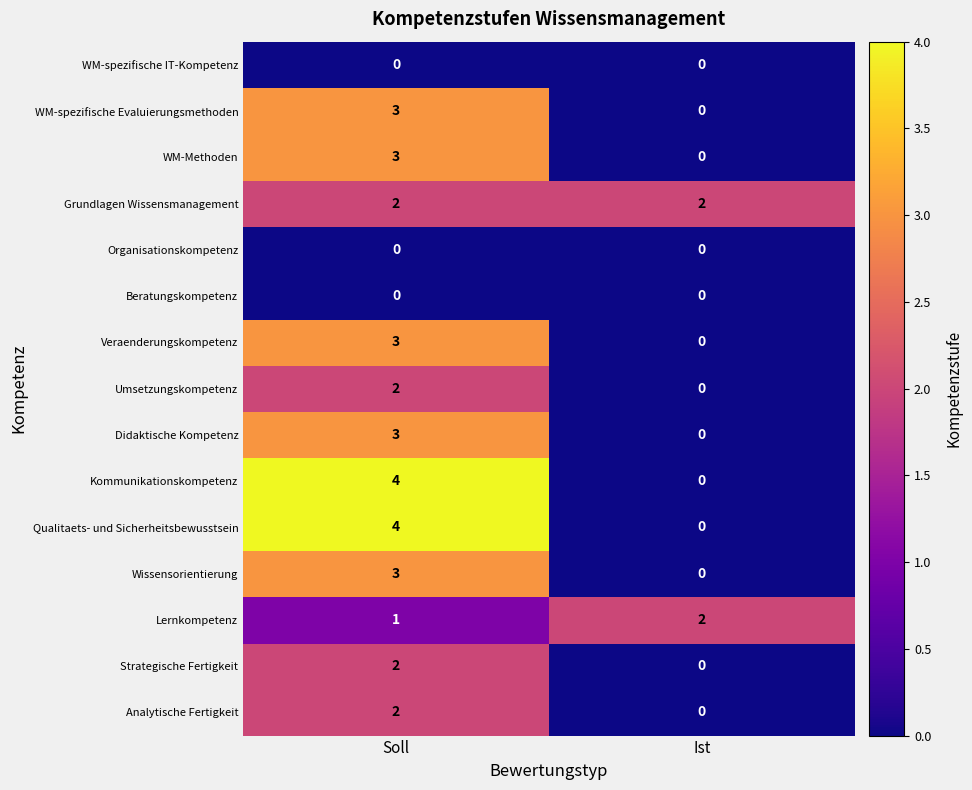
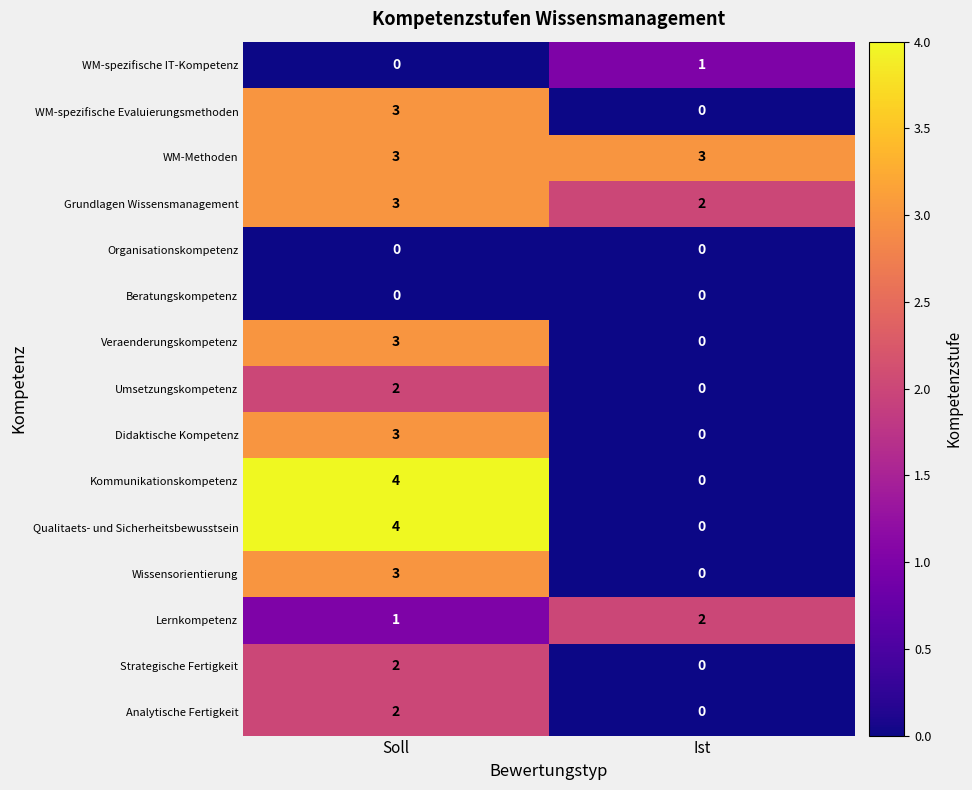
WM-spezifische IT-Kompetenz, Ist: 0 -> 1
WM-Methoden, Ist: 0 -> 3
Grundlagen Wissensmanagement, Soll: 2 -> 3
